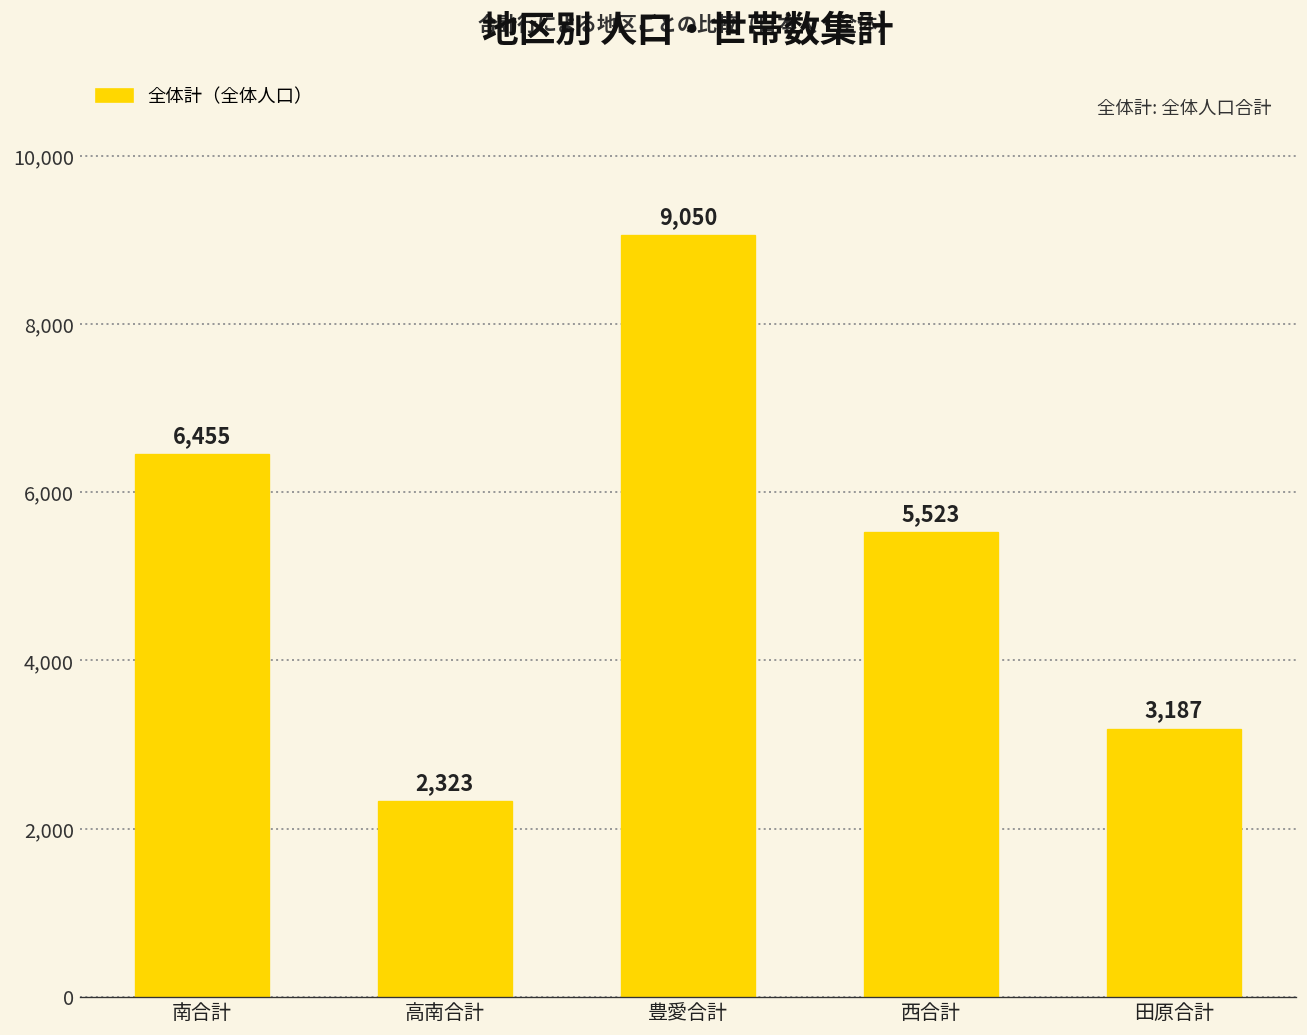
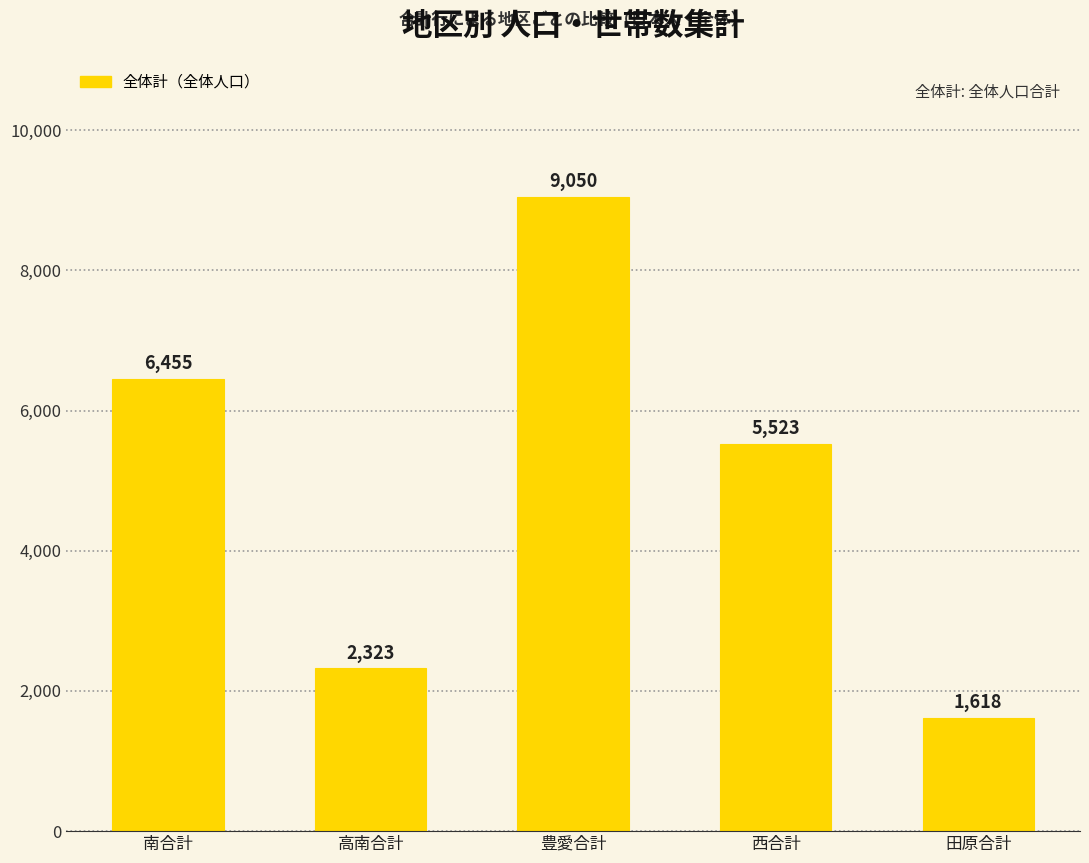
田原合計: 3,187 -> 1,618
